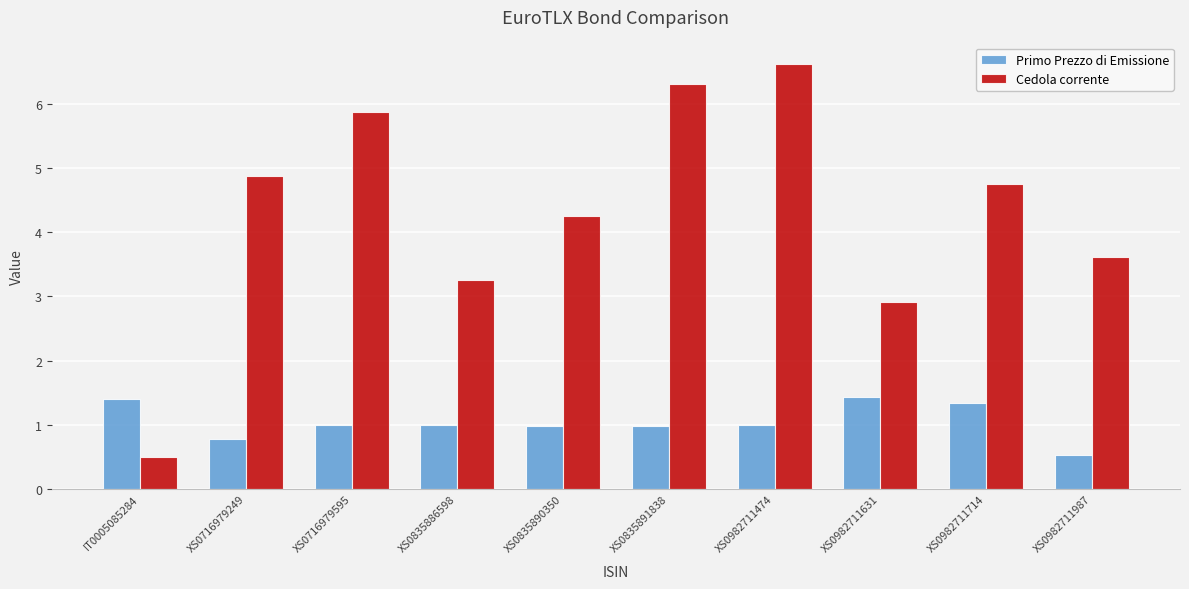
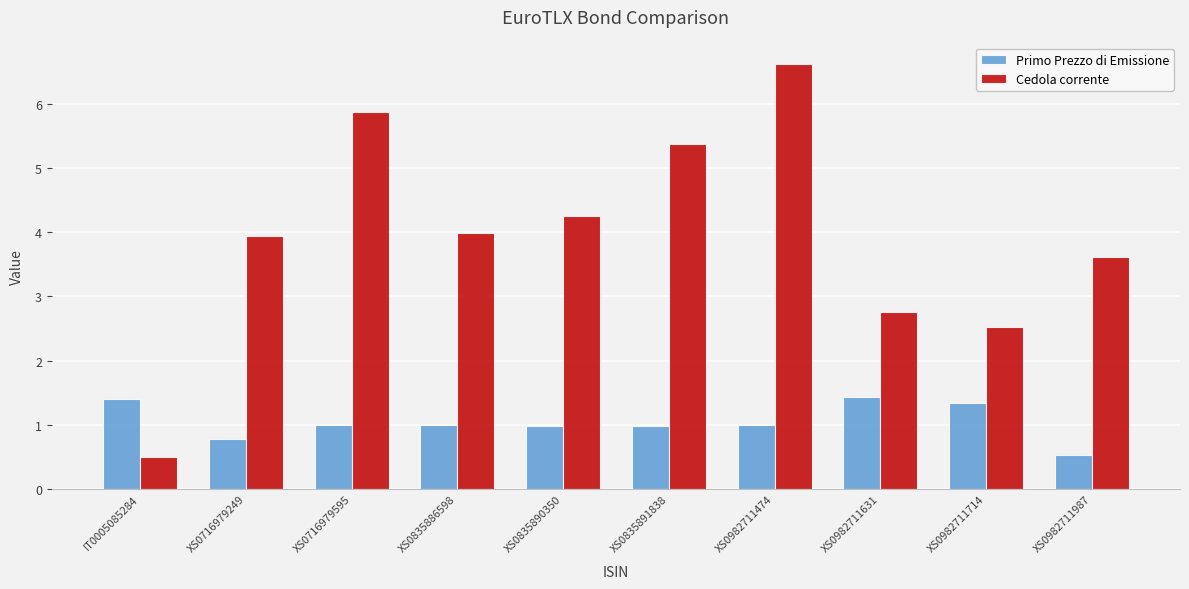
Cedola corrente, XS0716979249: 4.9 -> 3.9
Cedola corrente, XS0835886598: 3.3 -> 4.0
Cedola corrente, XS0835891838: 6.3 -> 5.4
Cedola corrente, XS0982711631: 2.9 -> 2.8
Cedola corrente, XS0982711714: 4.8 -> 2.5
